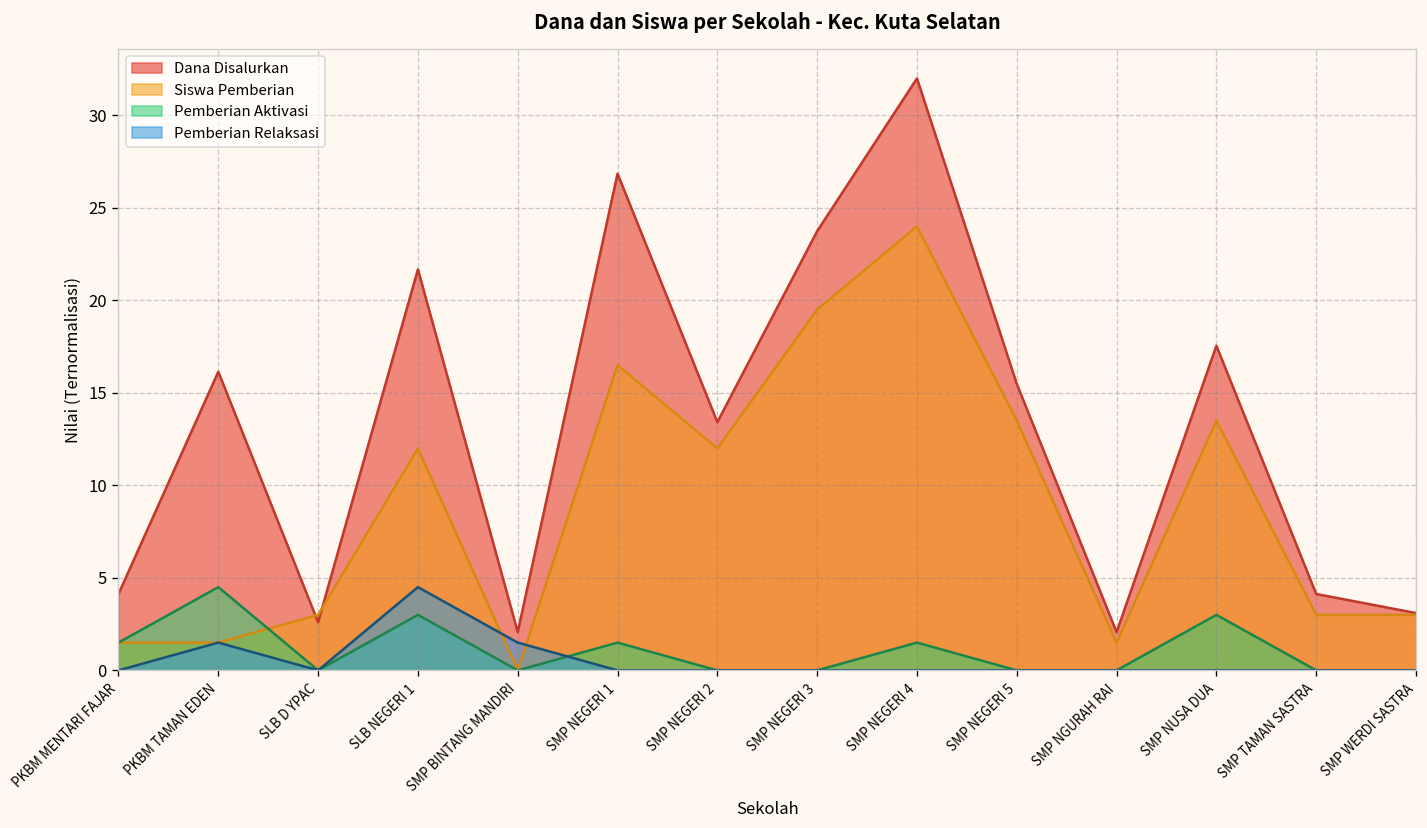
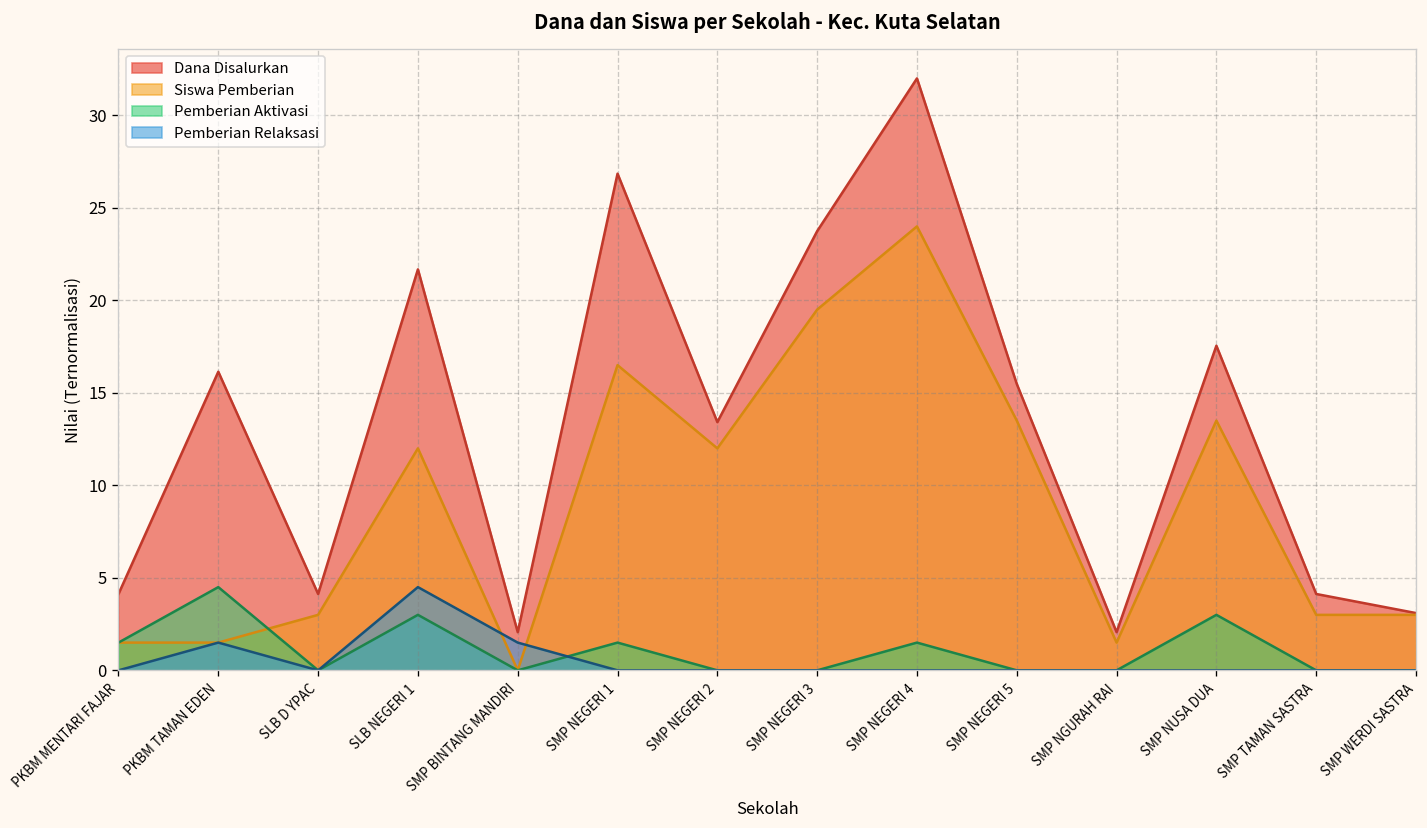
Dana Disalurkan, SLB D YPAC: 2.6 -> 4.1
